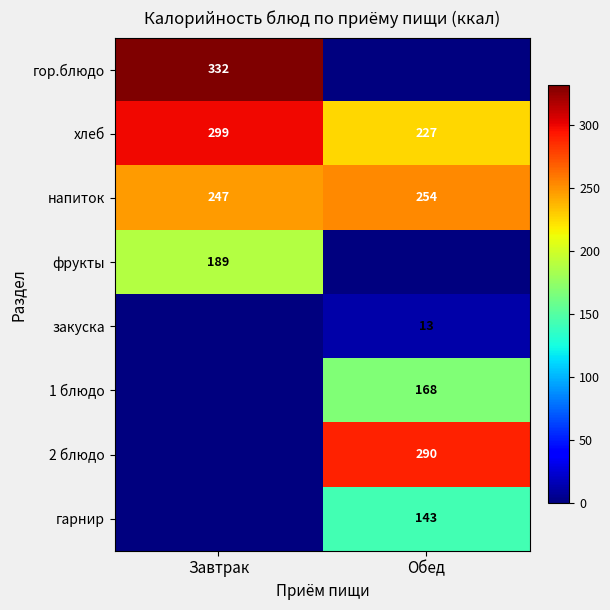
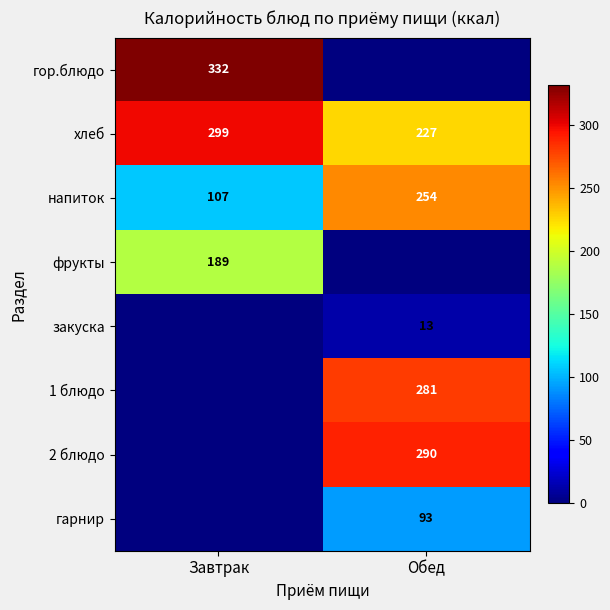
напиток, Завтрак: 247 -> 107
1 блюдо, Обед: 168 -> 281
гарнир, Обед: 143 -> 93
